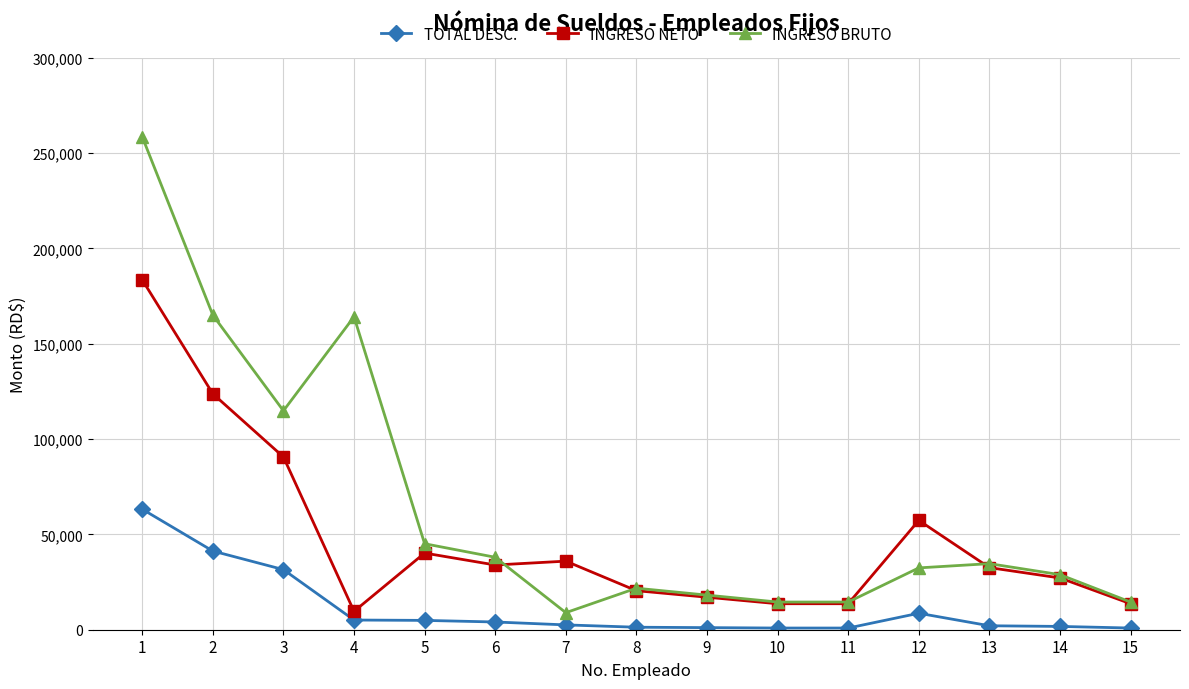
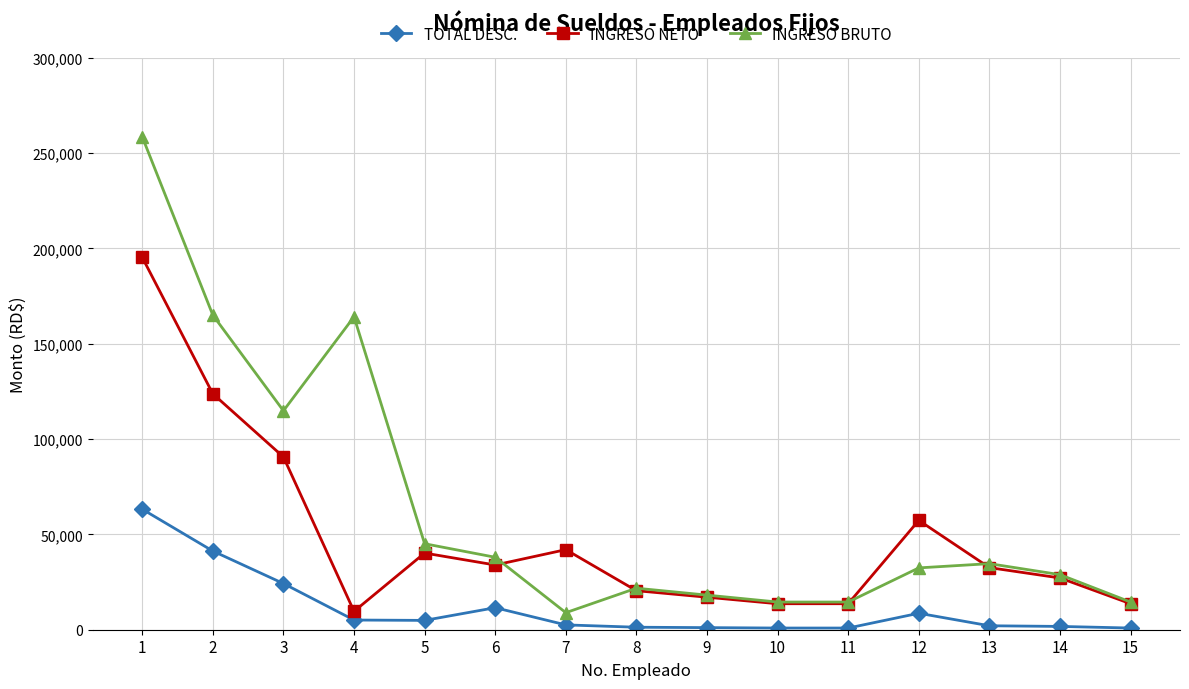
INGRESO NETO, 1: 184,000 -> 195,000
TOTAL DESC., 3: 32,000 -> 24,000
TOTAL DESC., 6: 4,000 -> 12,000
INGRESO NETO, 7: 36,000 -> 42,000
